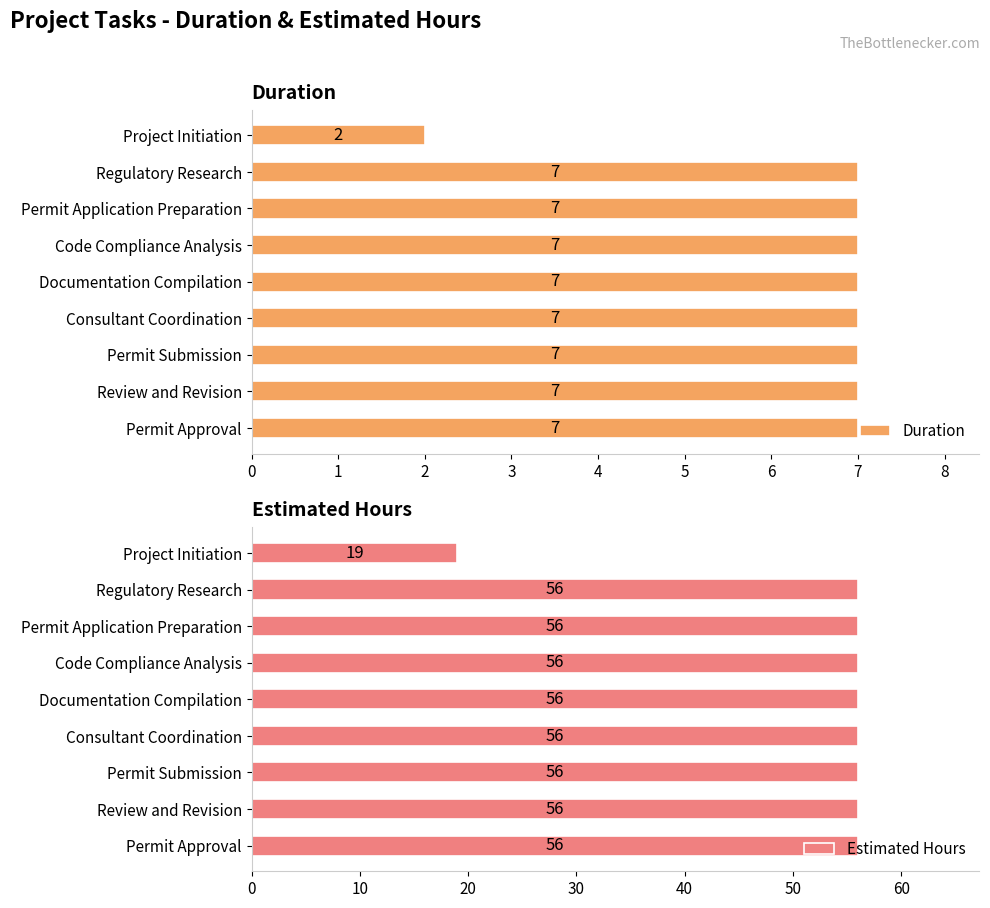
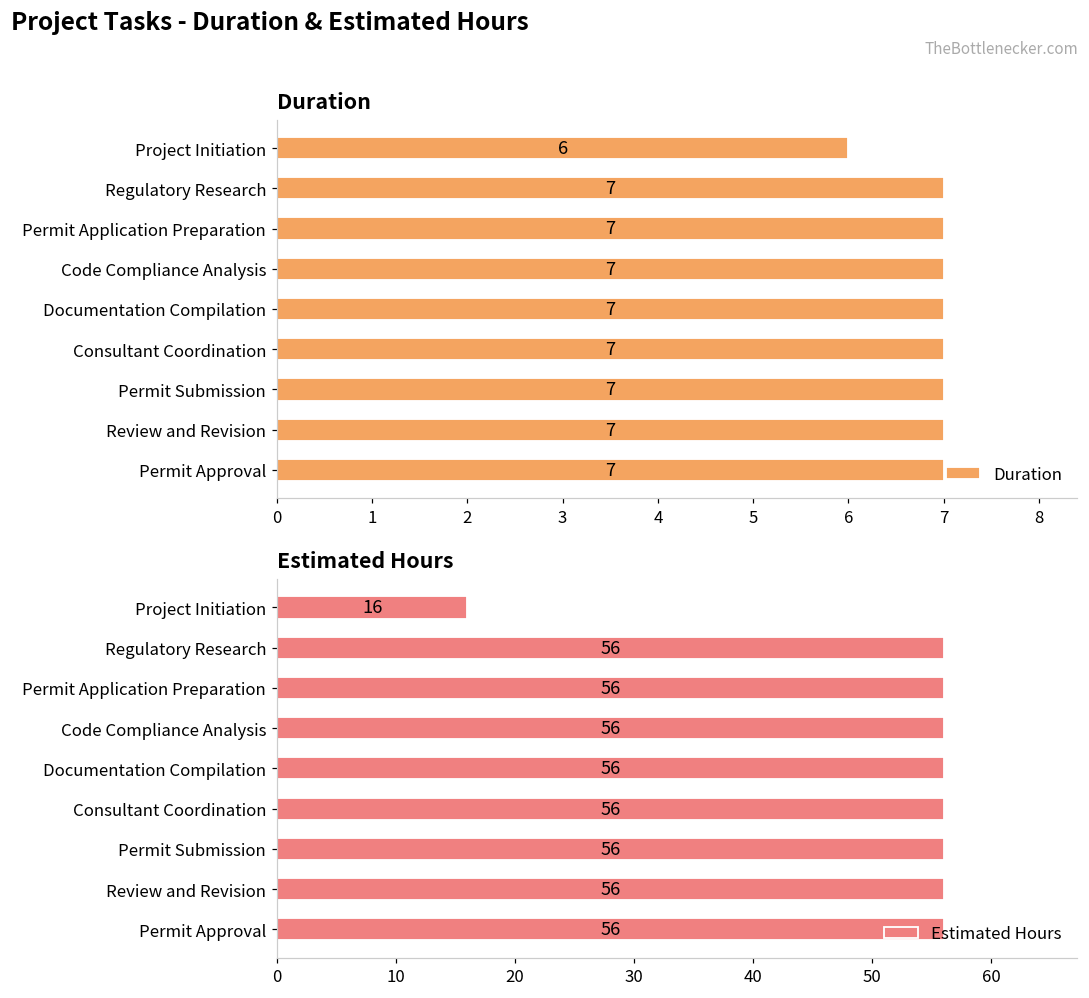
Duration, Project Initiation: 2 -> 6
Estimated Hours, Project Initiation: 19 -> 16
